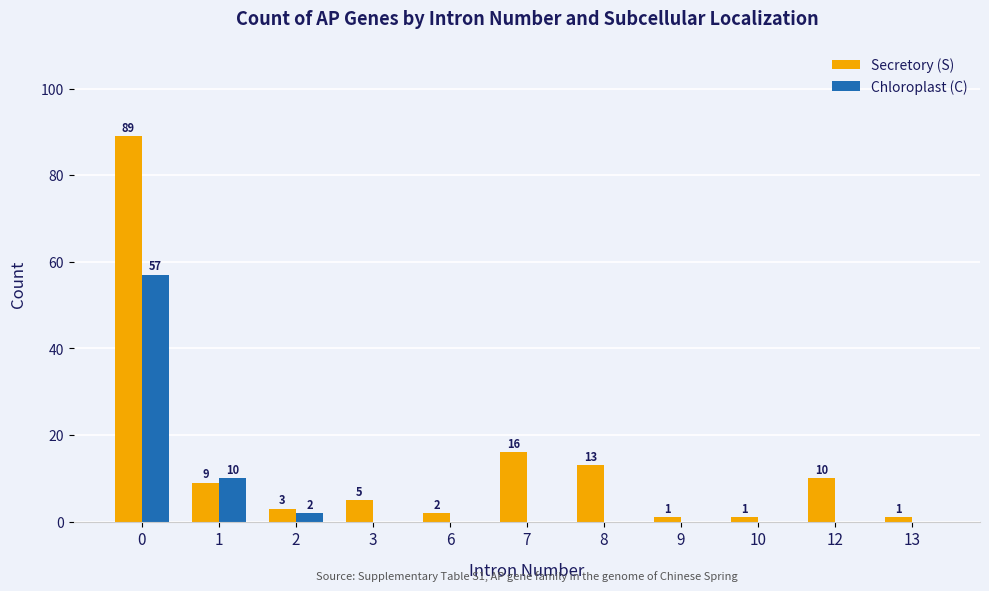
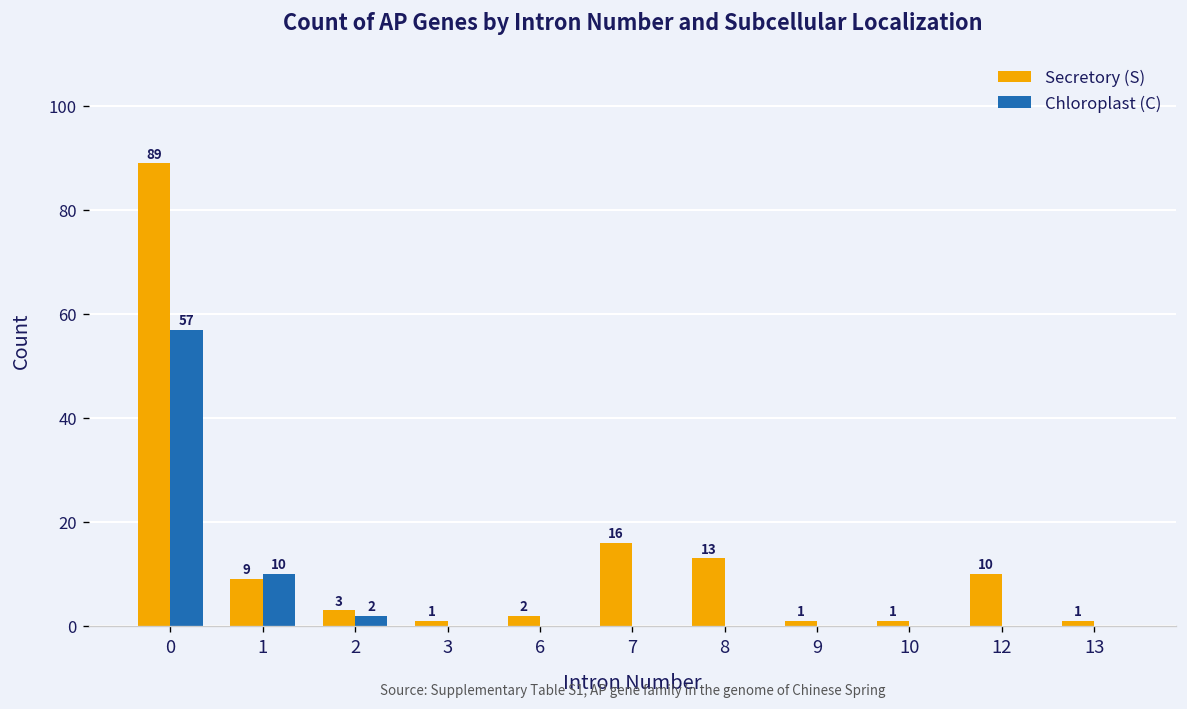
Secretory (S), 3: 5 -> 1
